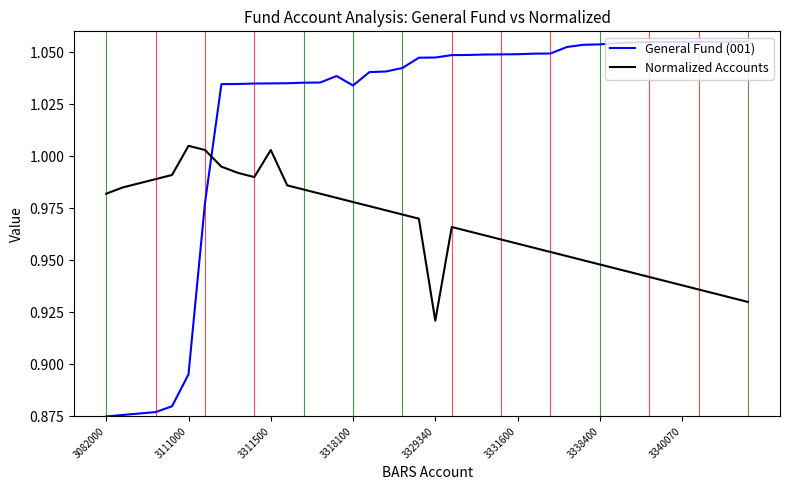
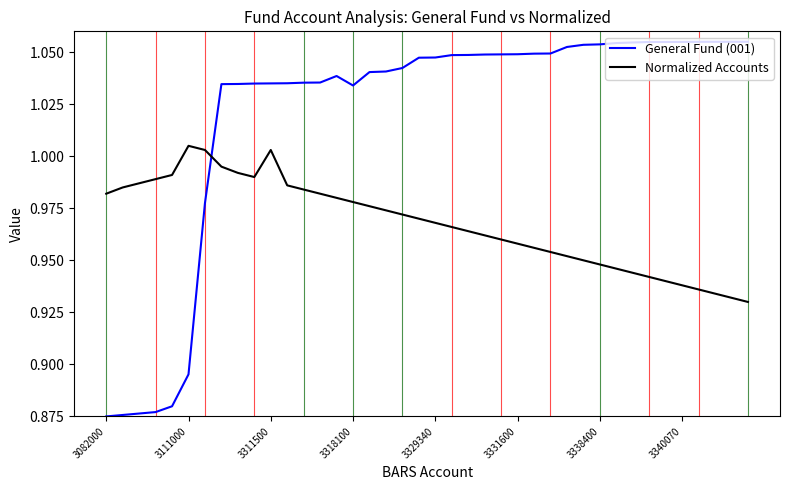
Normalized Accounts, 3329340: 0.921 -> 0.968
